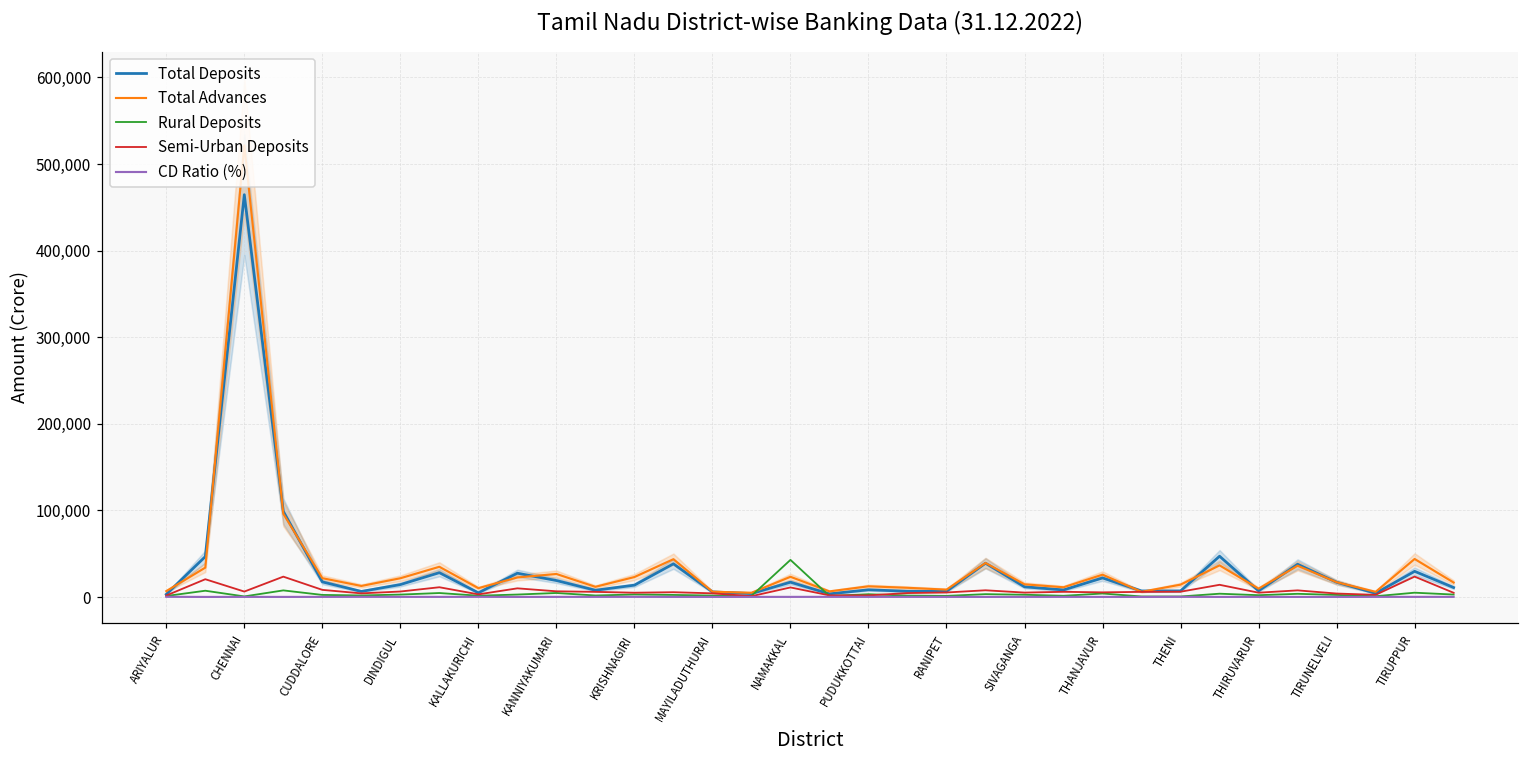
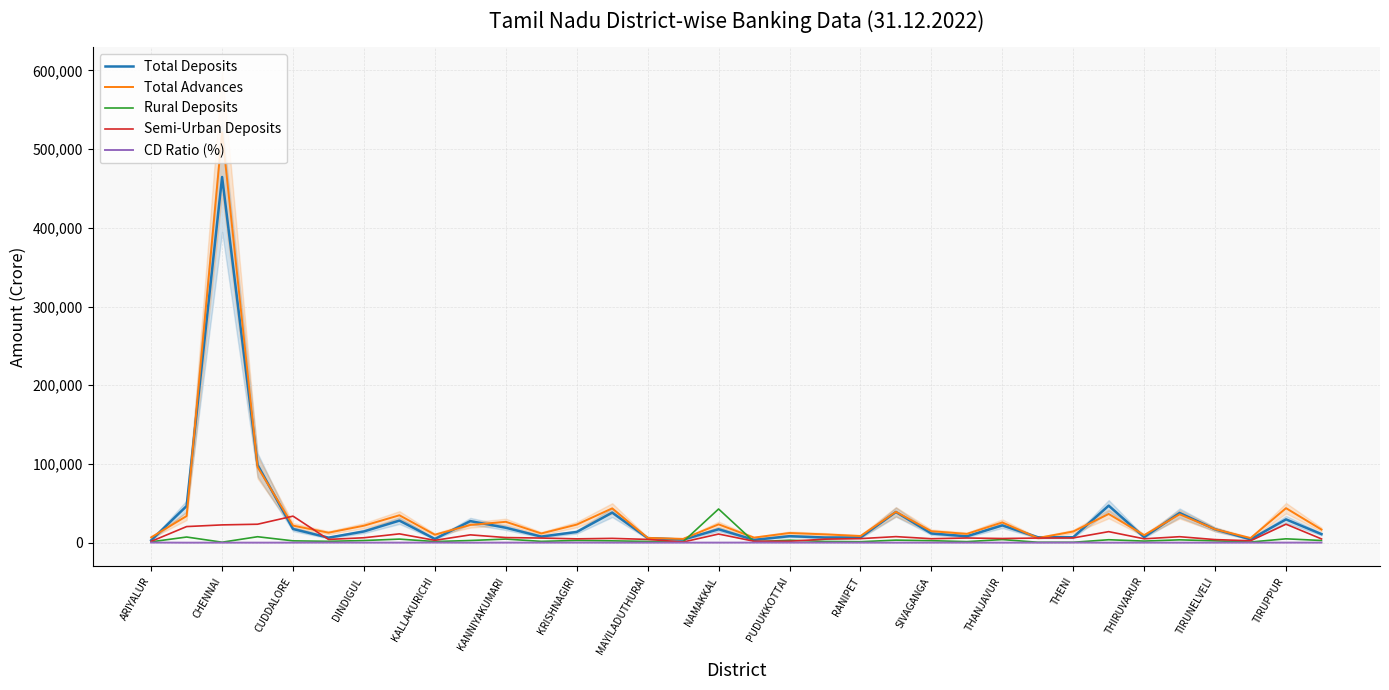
Semi-Urban Deposits, CHENNAI: 10,000 -> 20,000
Semi-Urban Deposits, CUDDALORE: 10,000 -> 30,000
